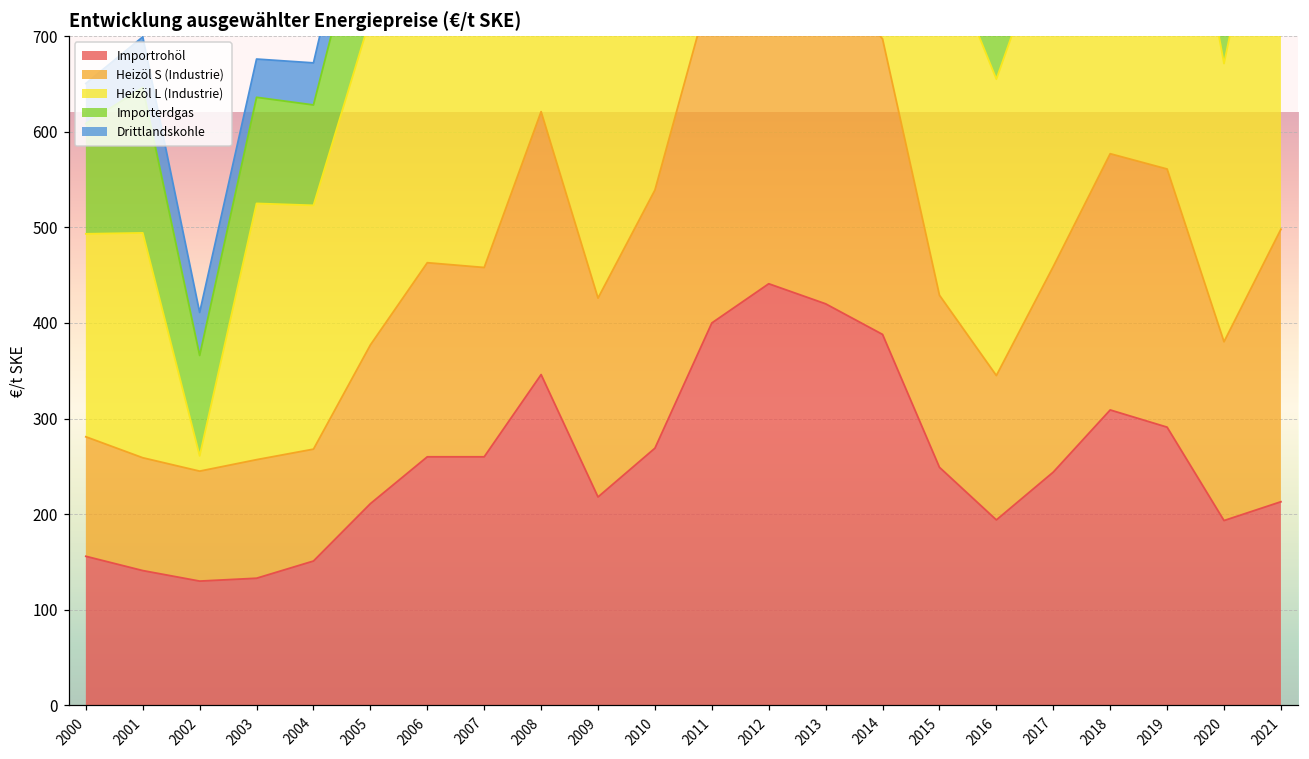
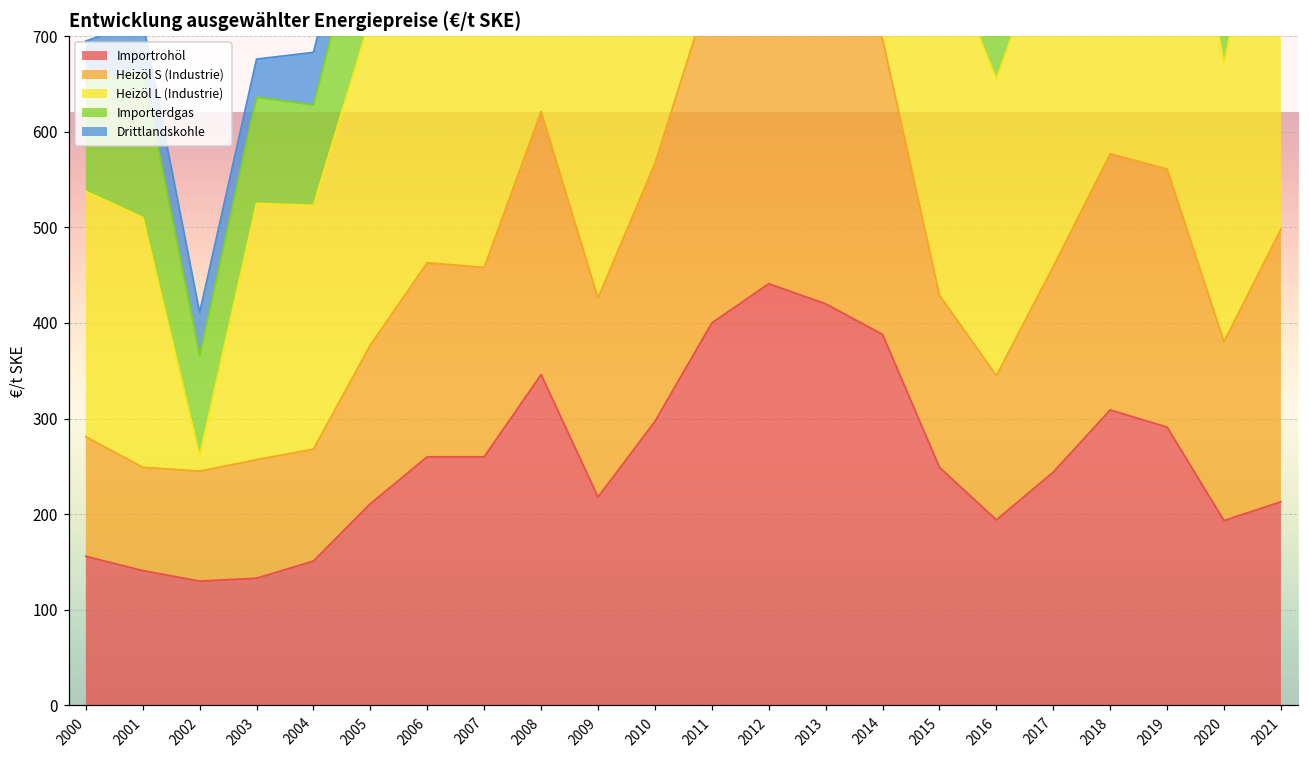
Heizöl L (Industrie), 2000: 210 -> 260
Heizöl S (Industrie), 2001: 120 -> 110
Heizöl L (Industrie), 2001: 240 -> 260
Drittlandskohle, 2004: 40 -> 60
Importrohöl, 2010: 270 -> 300
